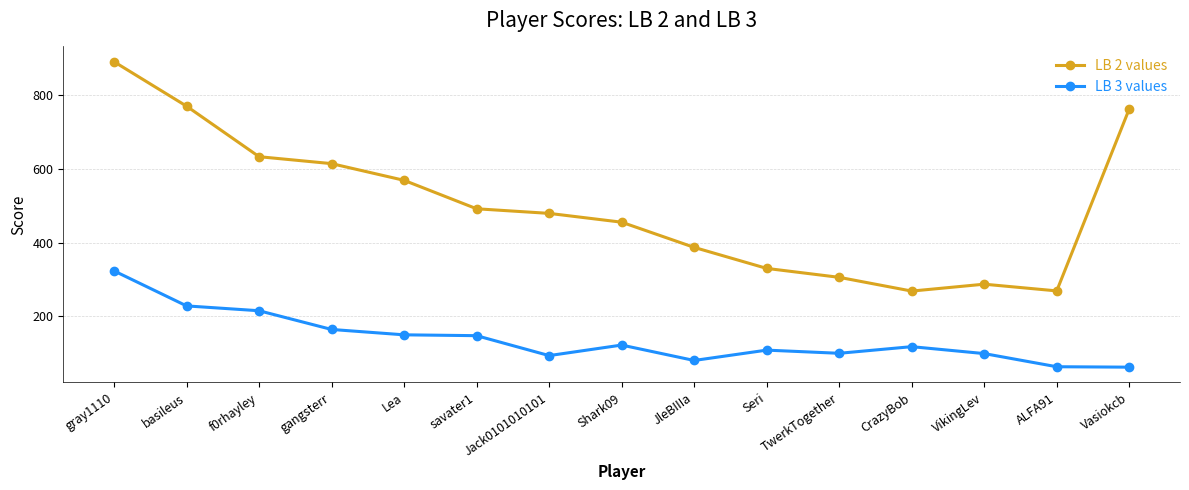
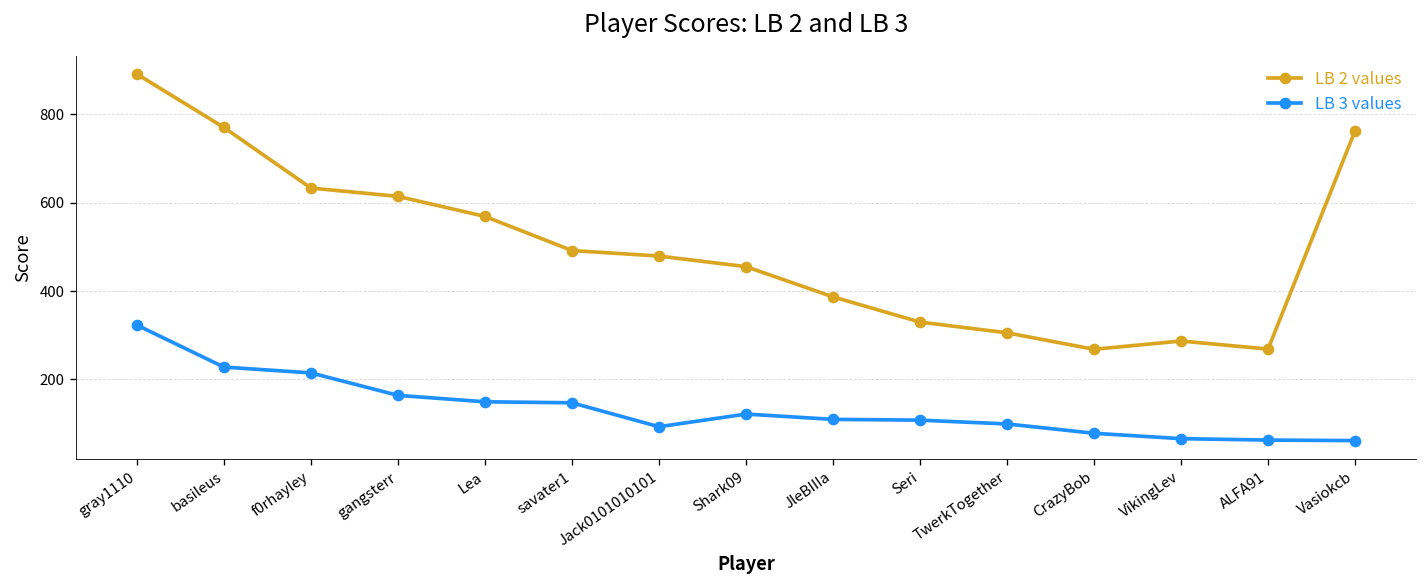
LB 3 values, JleBIIIa: 80 -> 110
LB 3 values, CrazyBob: 120 -> 80
LB 3 values, VikingLev: 100 -> 70
